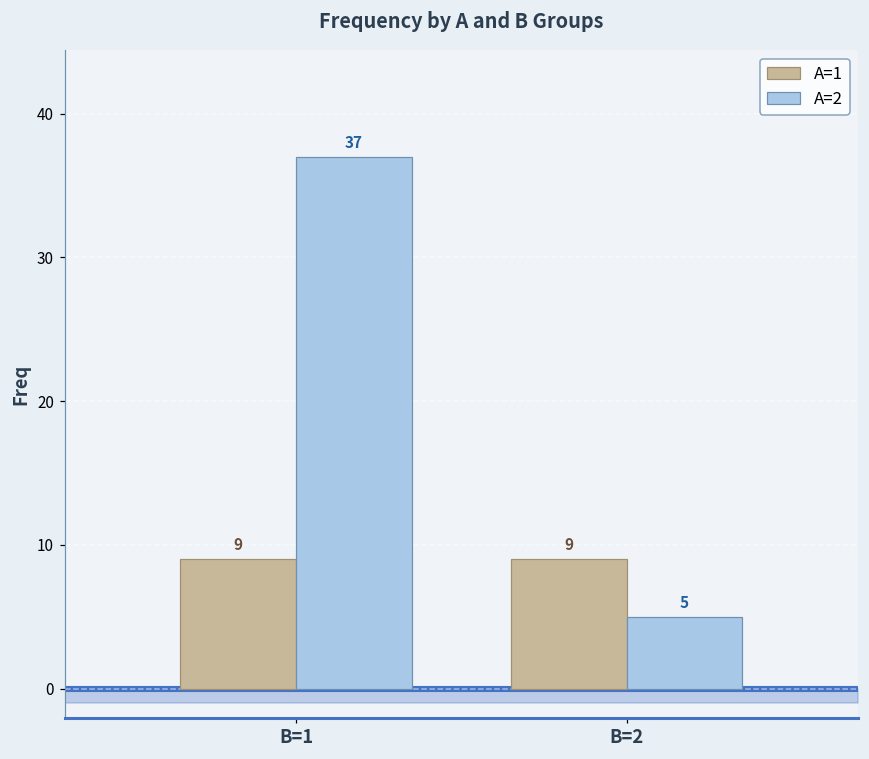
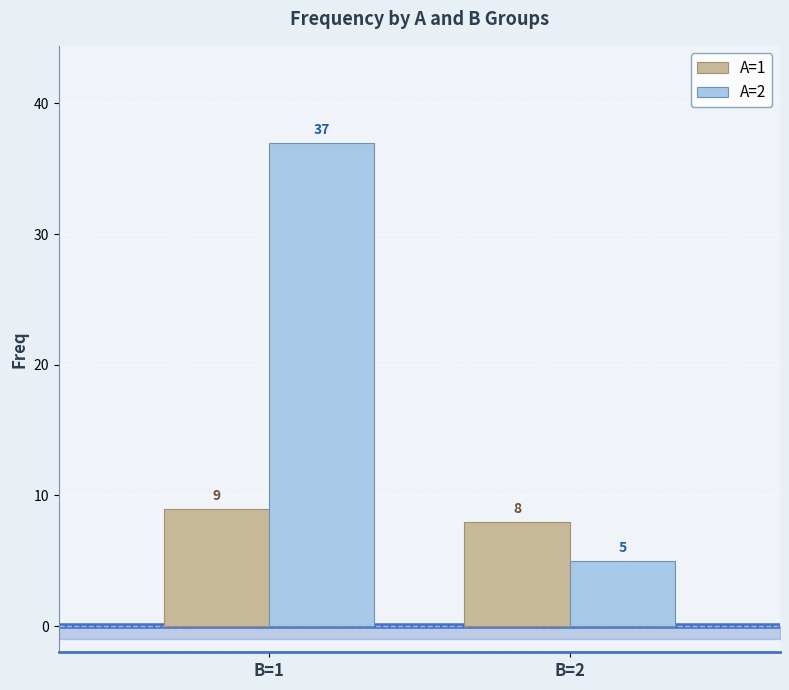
A=1, B=2: 9 -> 8
